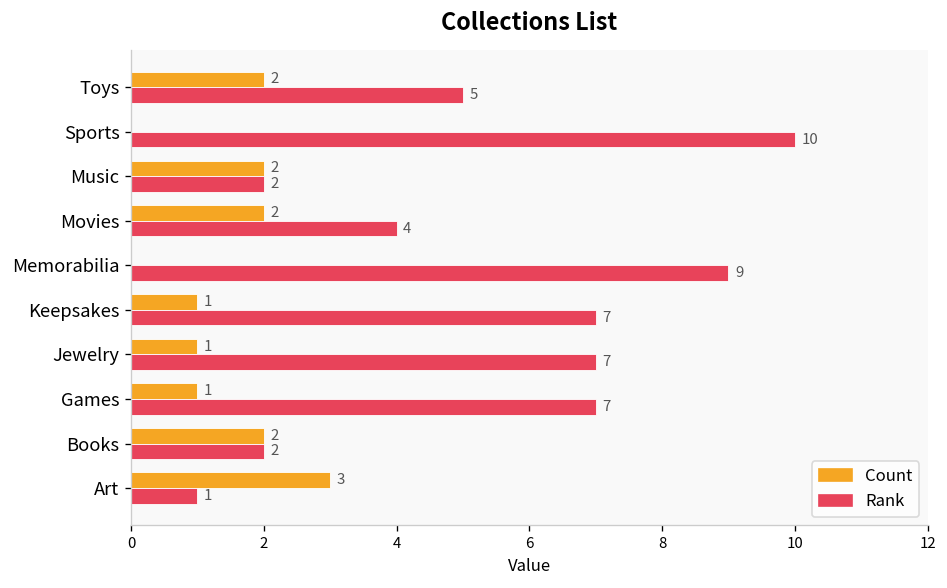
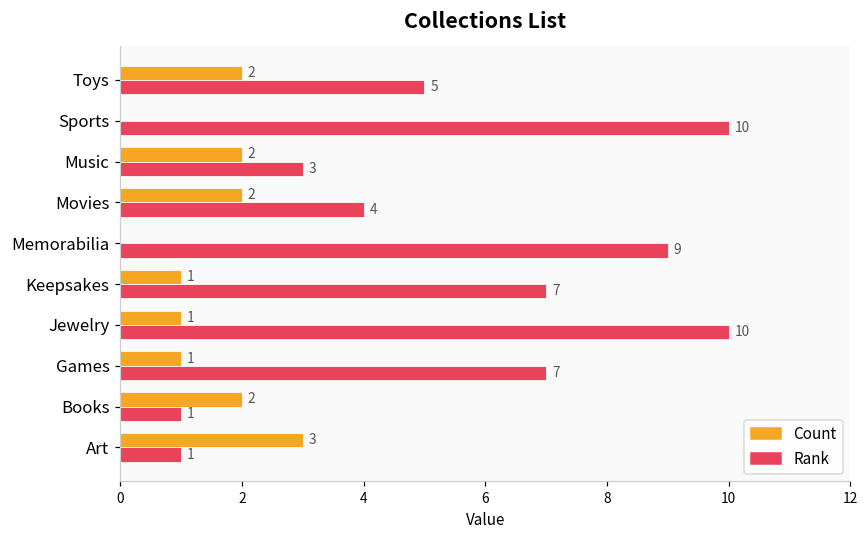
Rank, Music: 2 -> 3
Rank, Jewelry: 7 -> 10
Rank, Books: 2 -> 1
